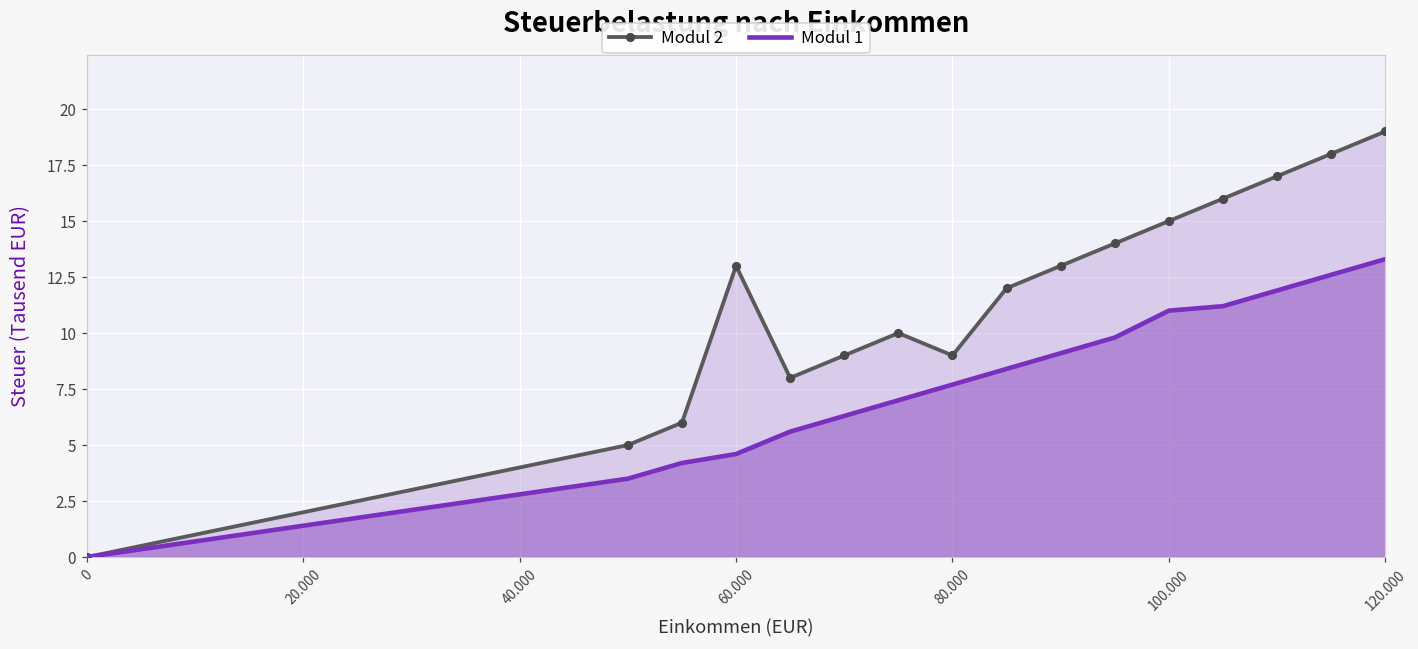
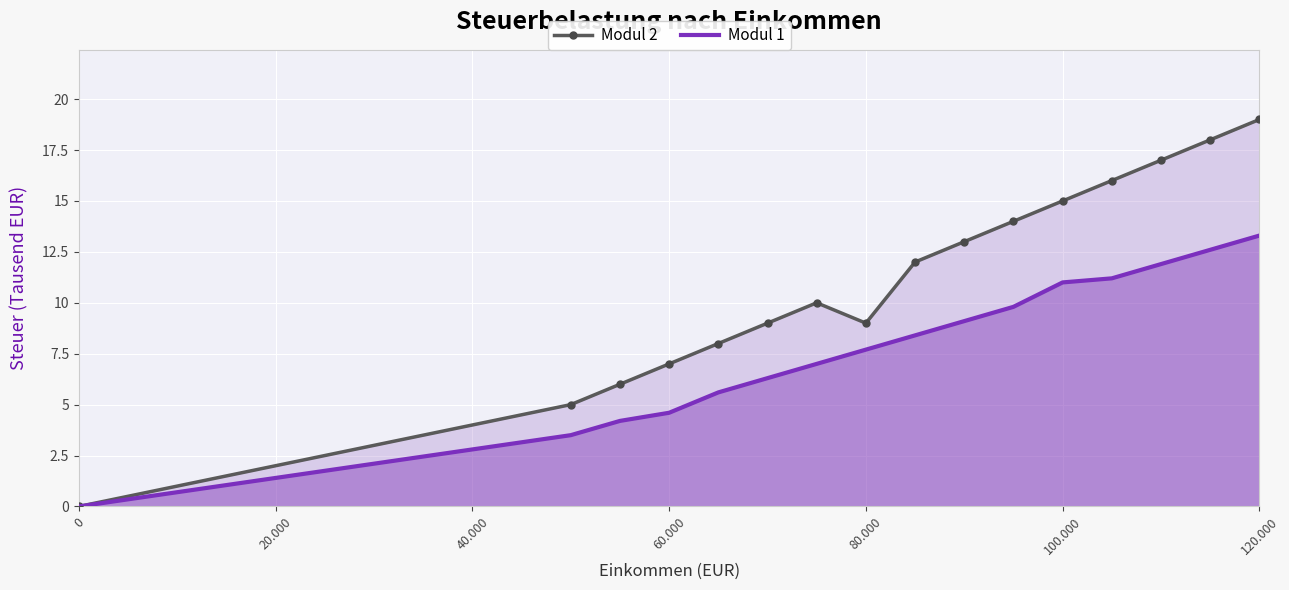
Modul 2, 60.000: 13 -> 7
